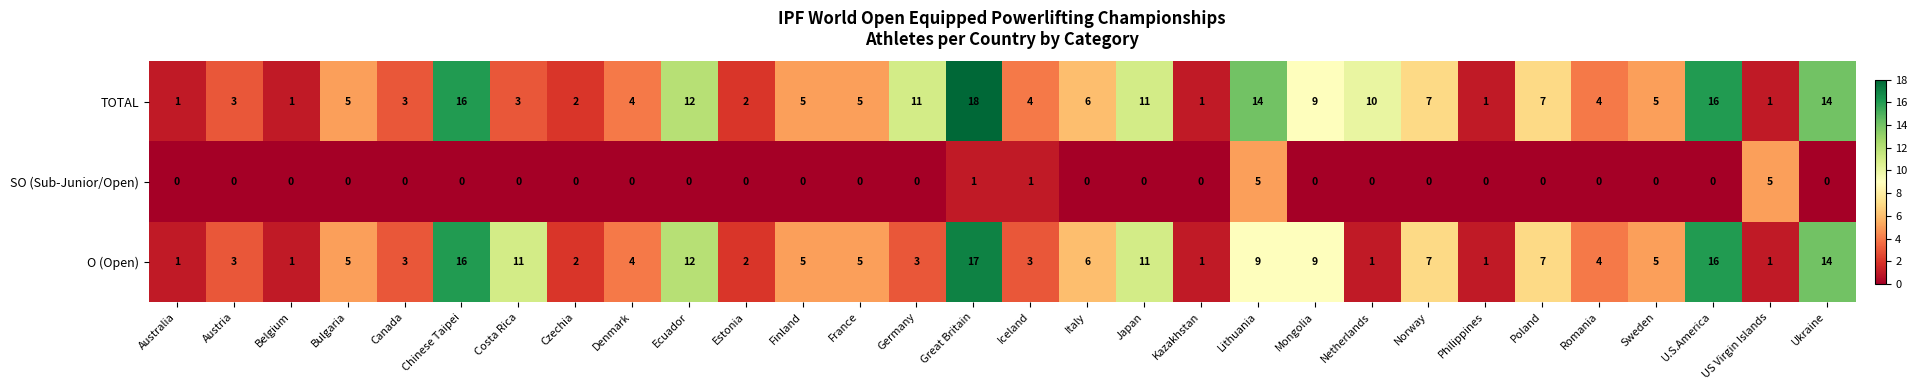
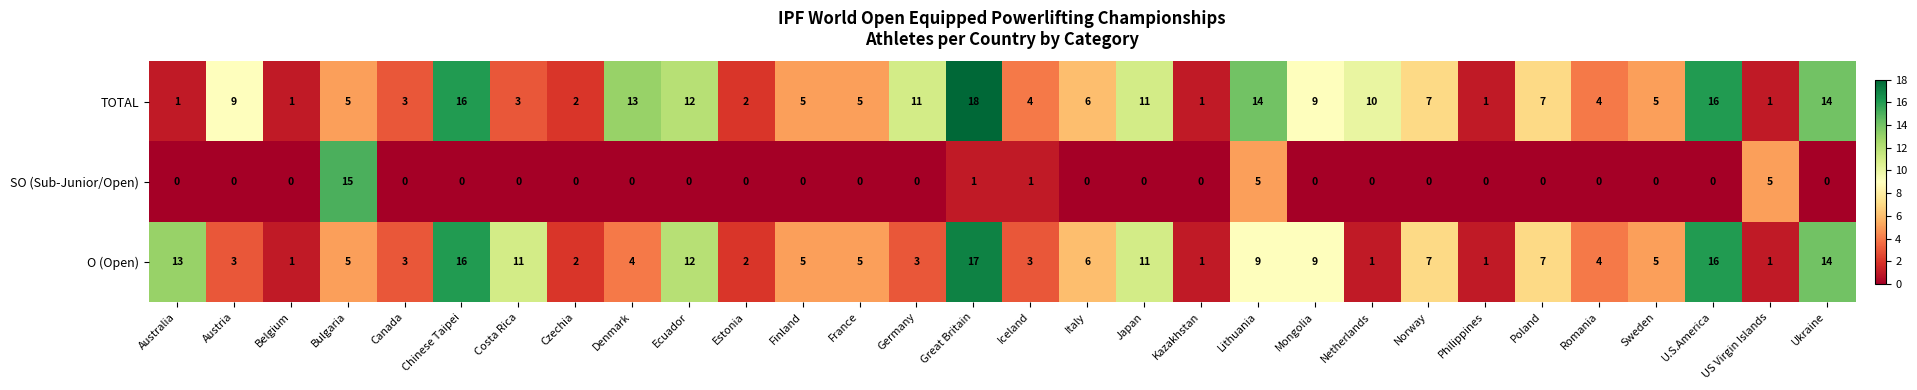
TOTAL, Austria: 3 -> 9
TOTAL, Denmark: 4 -> 13
SO (Sub-Junior/Open), Bulgaria: 0 -> 15
O (Open), Australia: 1 -> 13
